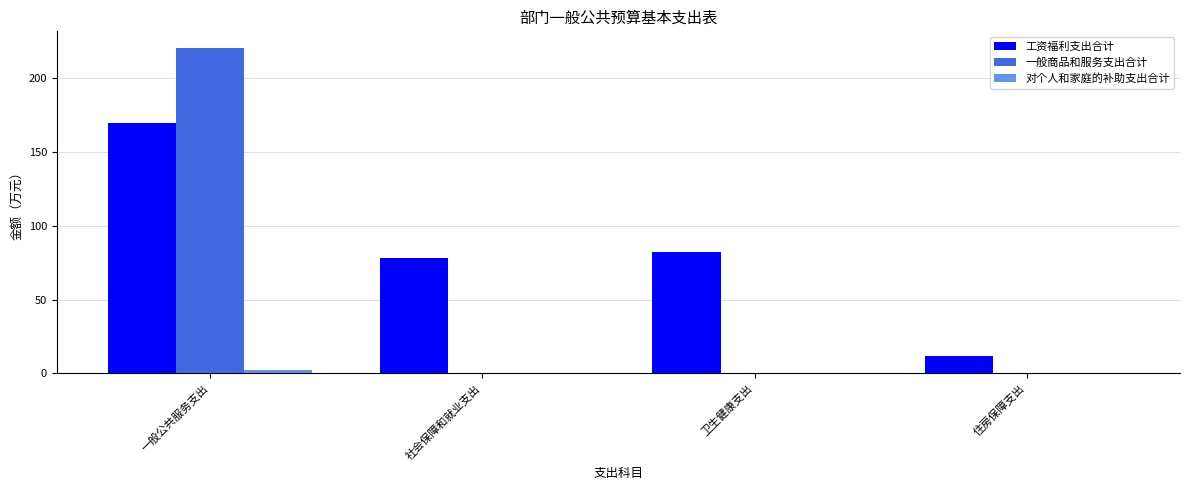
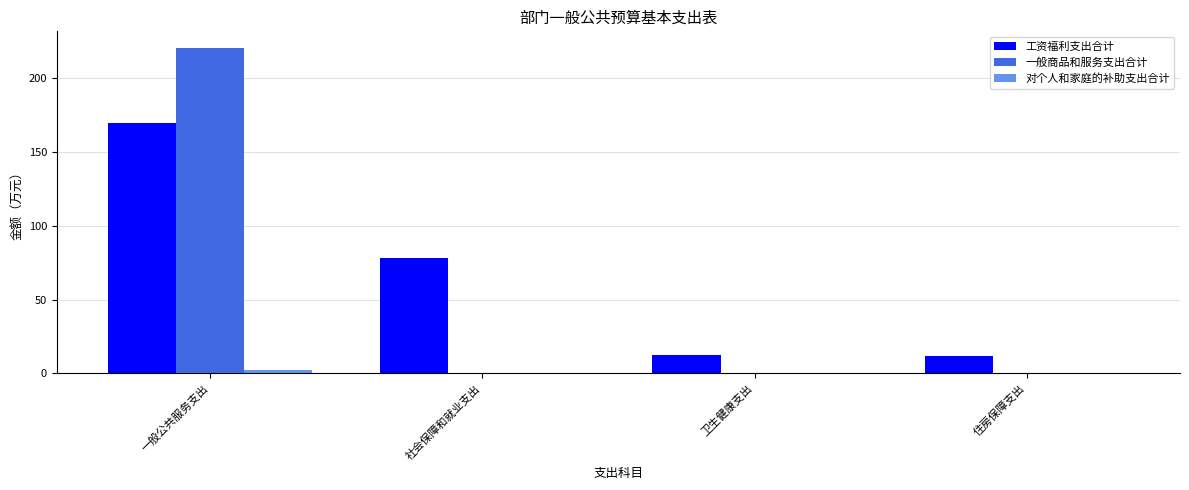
工资福利支出合计, 卫生健康支出: 82 -> 12
